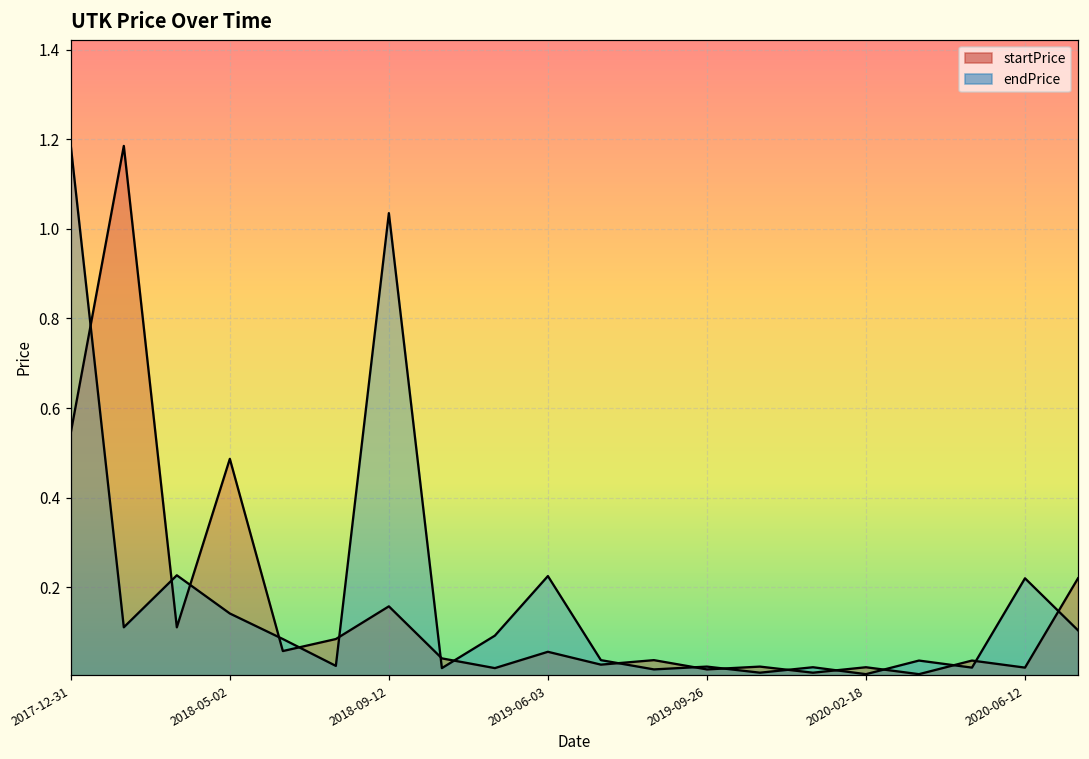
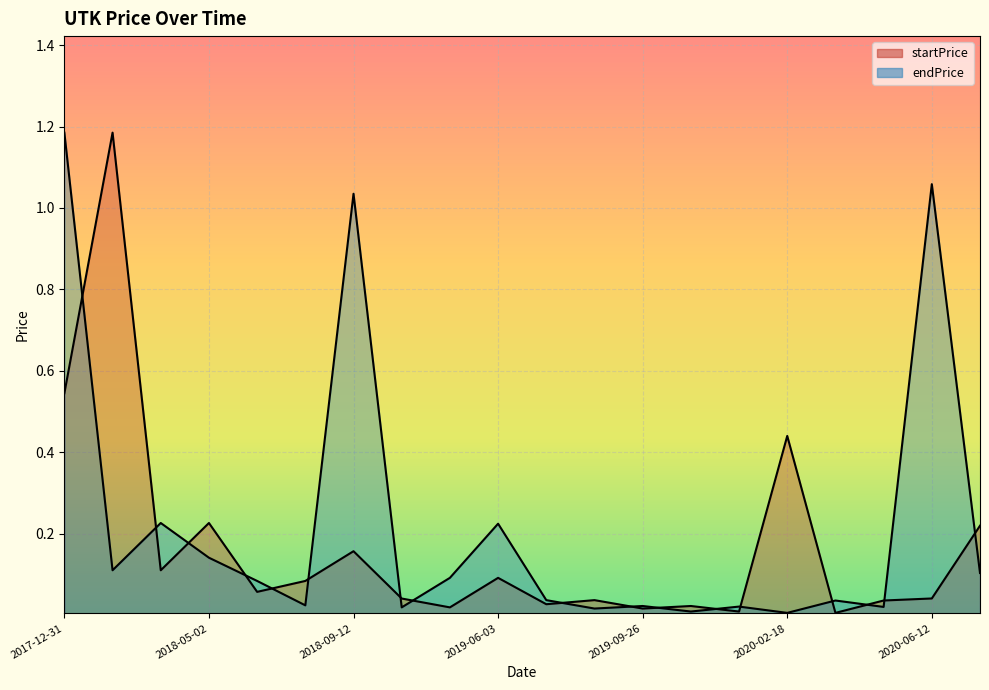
startPrice, 2018-05-02: 0.49 -> 0.23
startPrice, 2019-06-03: 0.06 -> 0.09
startPrice, 2020-02-18: 0.02 -> 0.44
startPrice, 2020-06-12: 0.02 -> 0.04
endPrice, 2020-06-12: 0.22 -> 1.06
